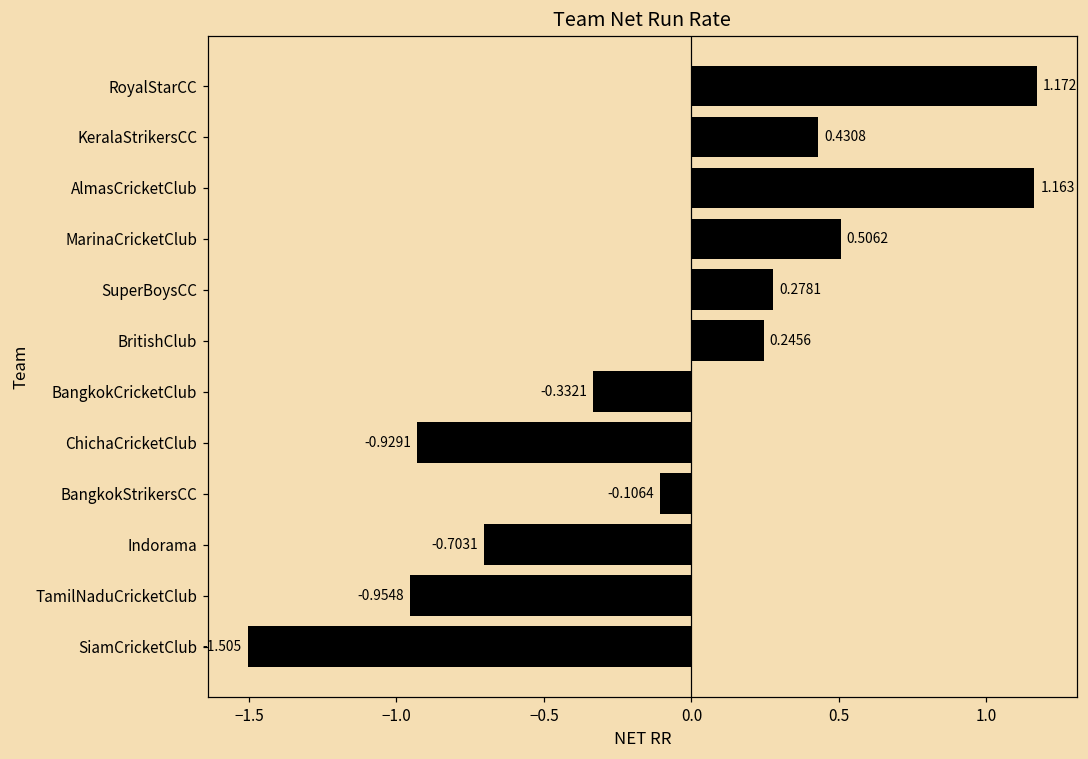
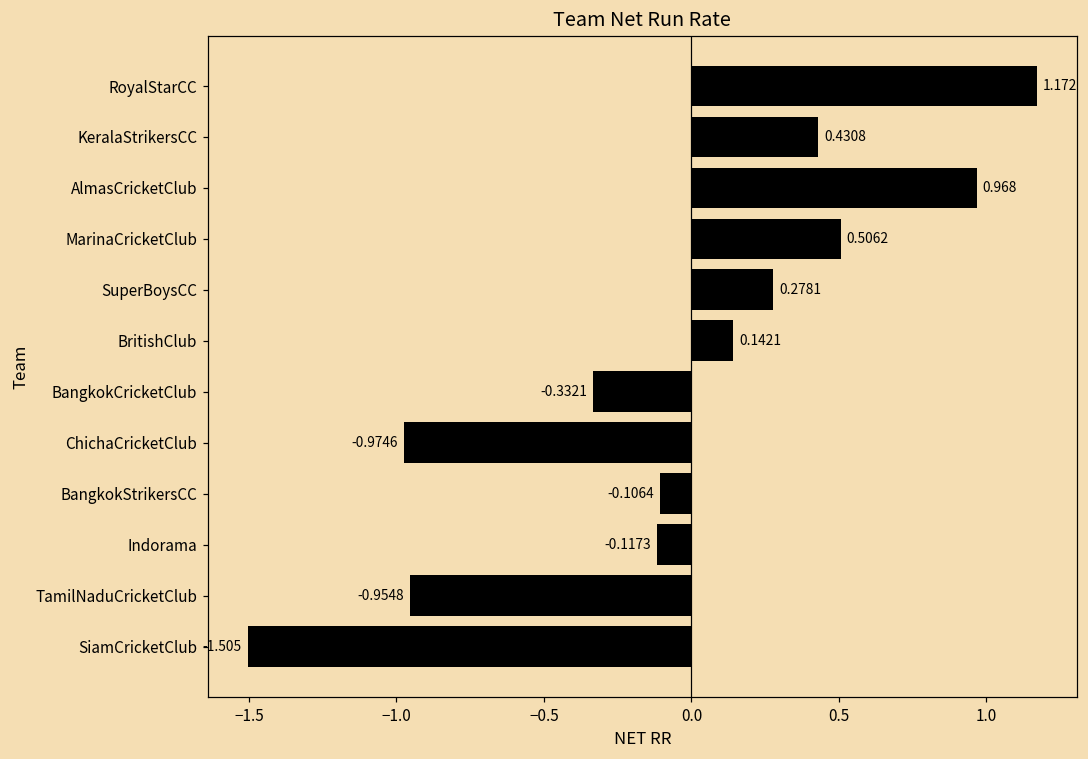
AlmasCricketClub: 1.163 -> 0.968
BritishClub: 0.2456 -> 0.1421
ChichaCricketClub: -0.9291 -> -0.9746
Indorama: -0.7031 -> -0.1173
